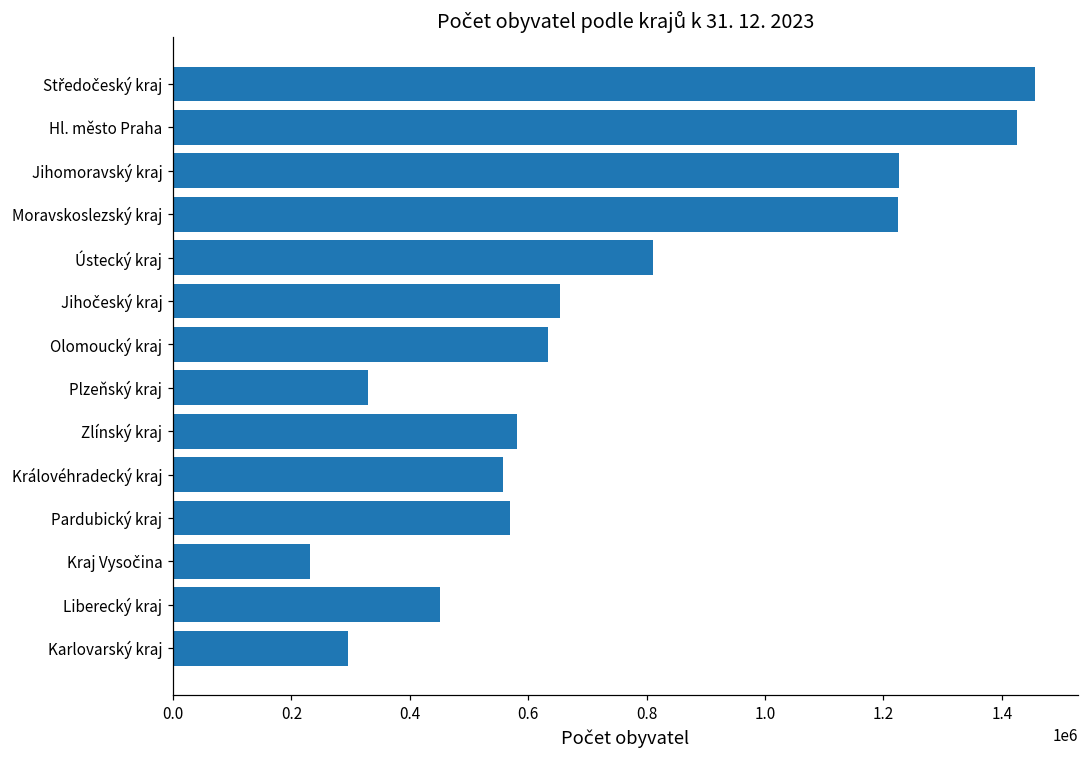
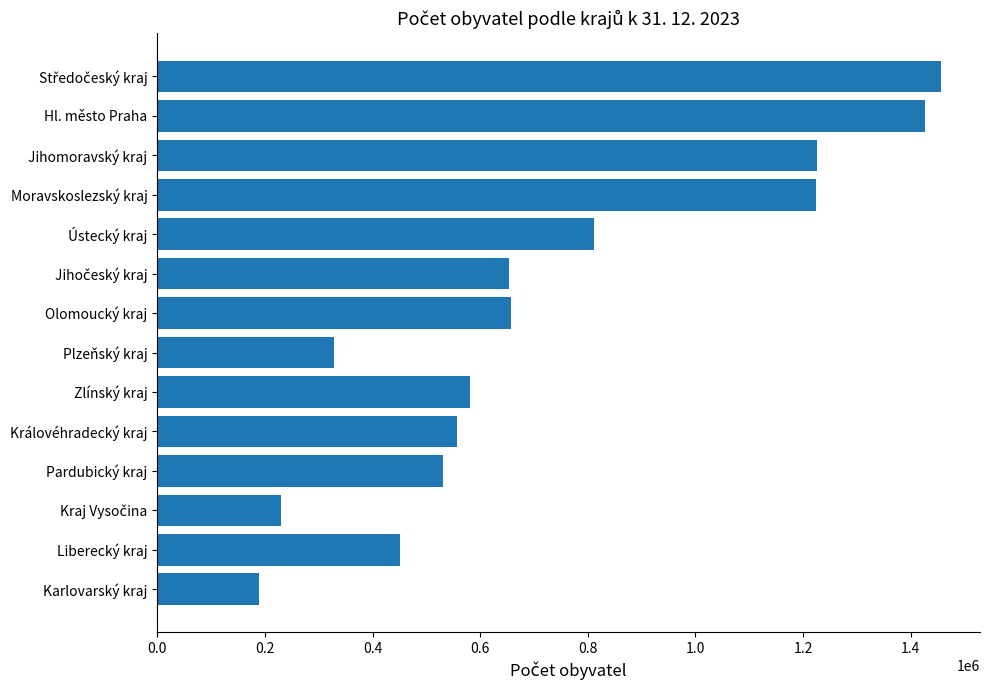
Olomoucký kraj: 630000 -> 660000
Pardubický kraj: 570000 -> 530000
Karlovarský kraj: 300000 -> 190000
